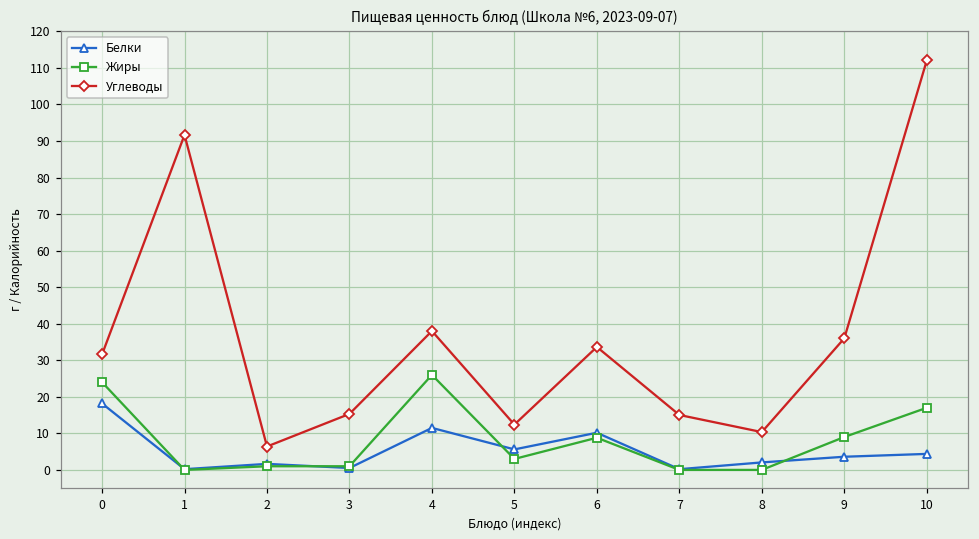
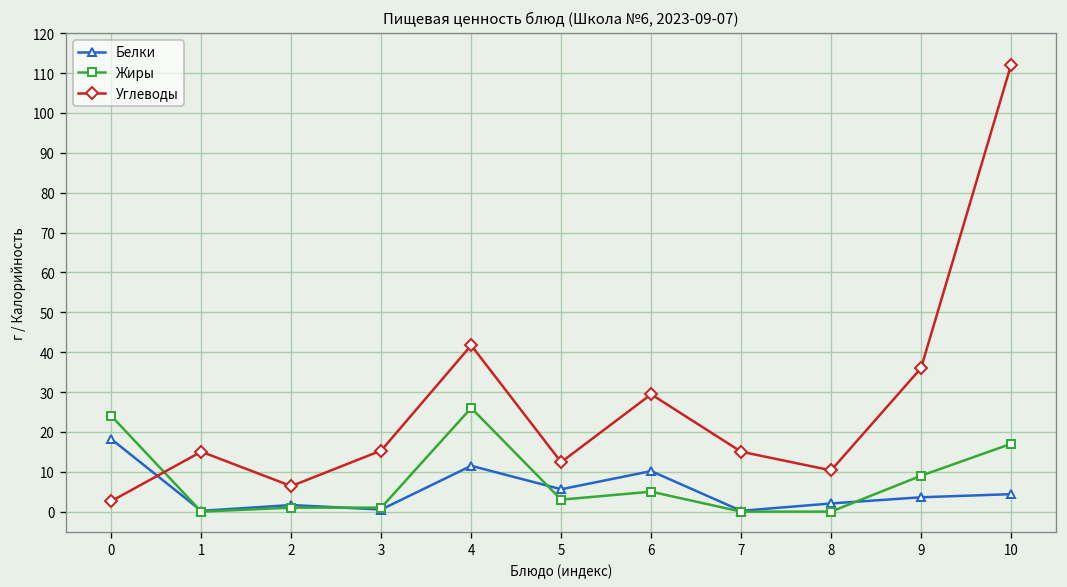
Углеводы, 0: 32 -> 3
Углеводы, 1: 92 -> 15
Углеводы, 4: 38 -> 42
Жиры, 6: 9 -> 5
Углеводы, 6: 34 -> 29
